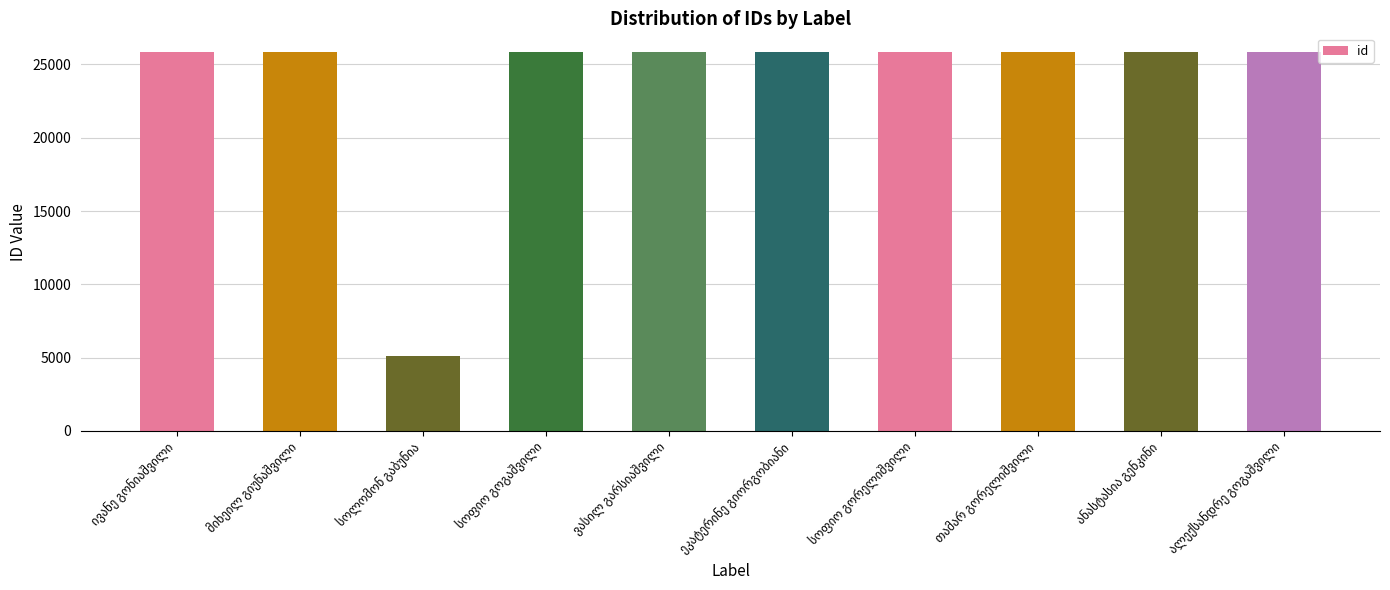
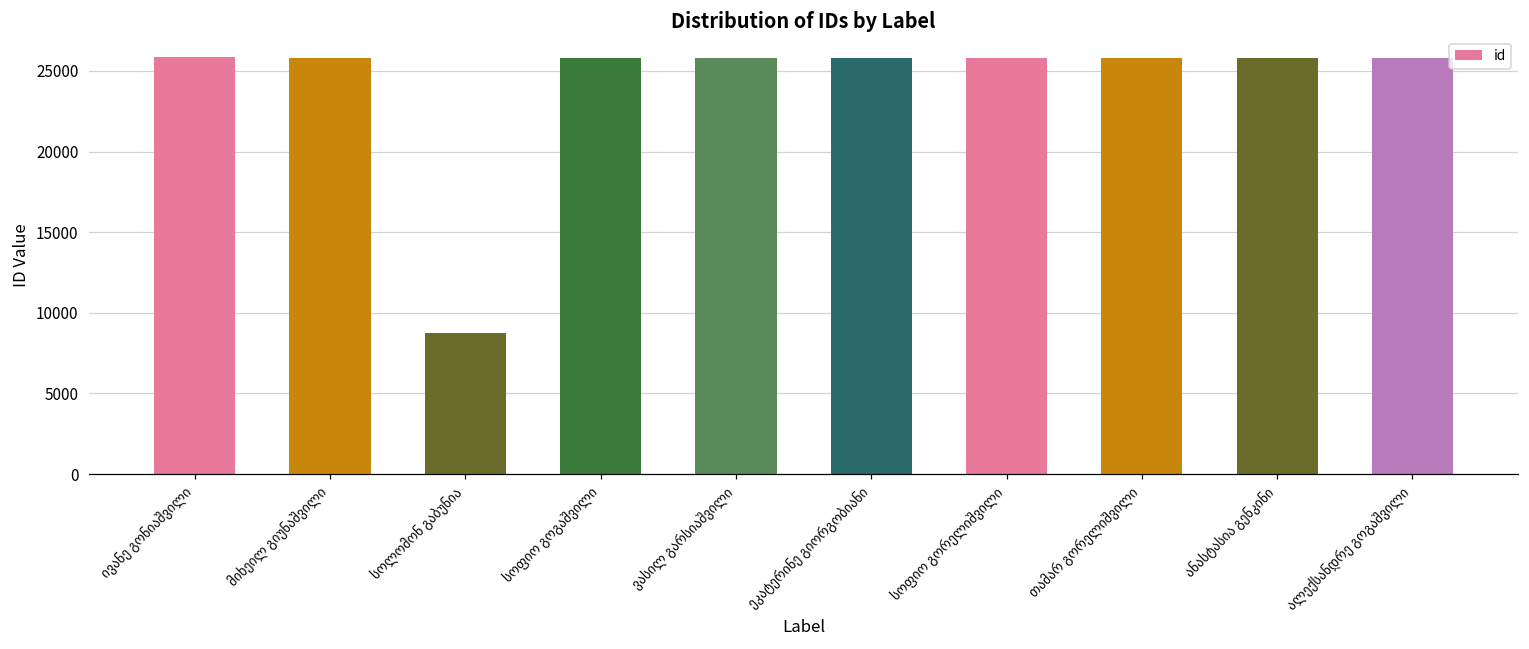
სოლომონ გაბუნია: 5100 -> 8800
